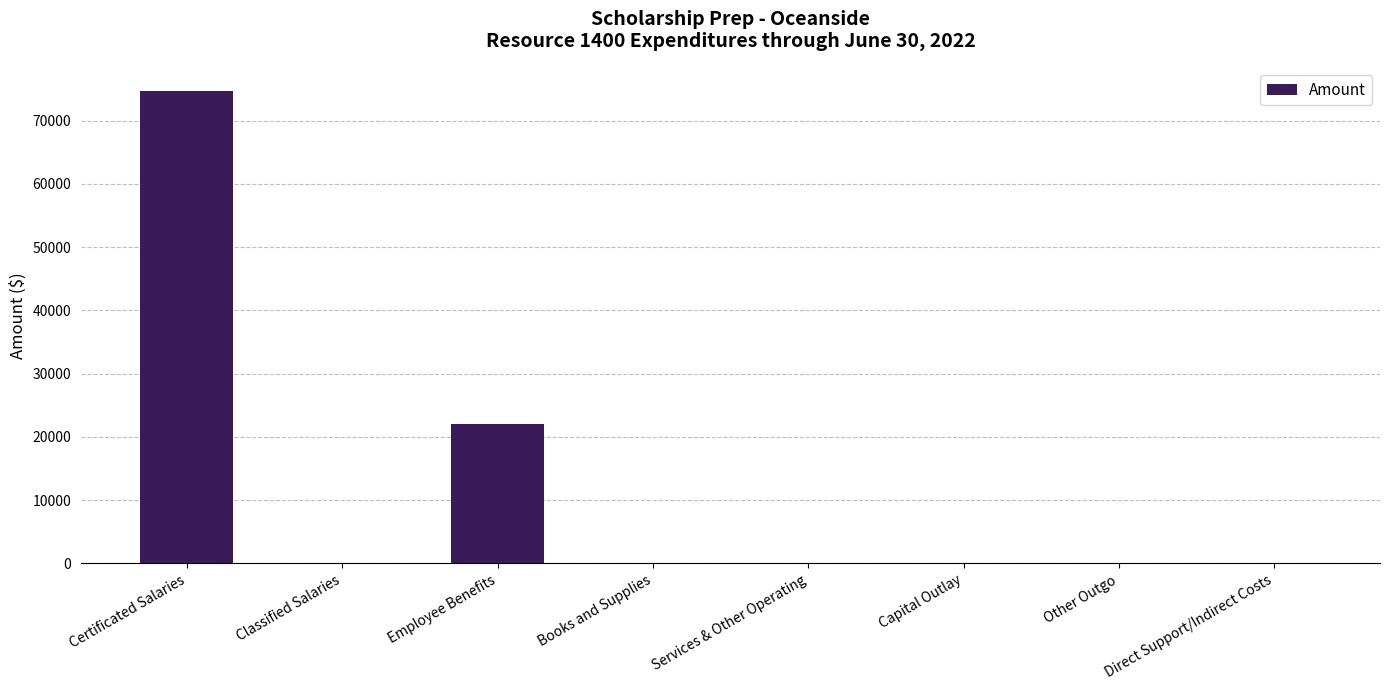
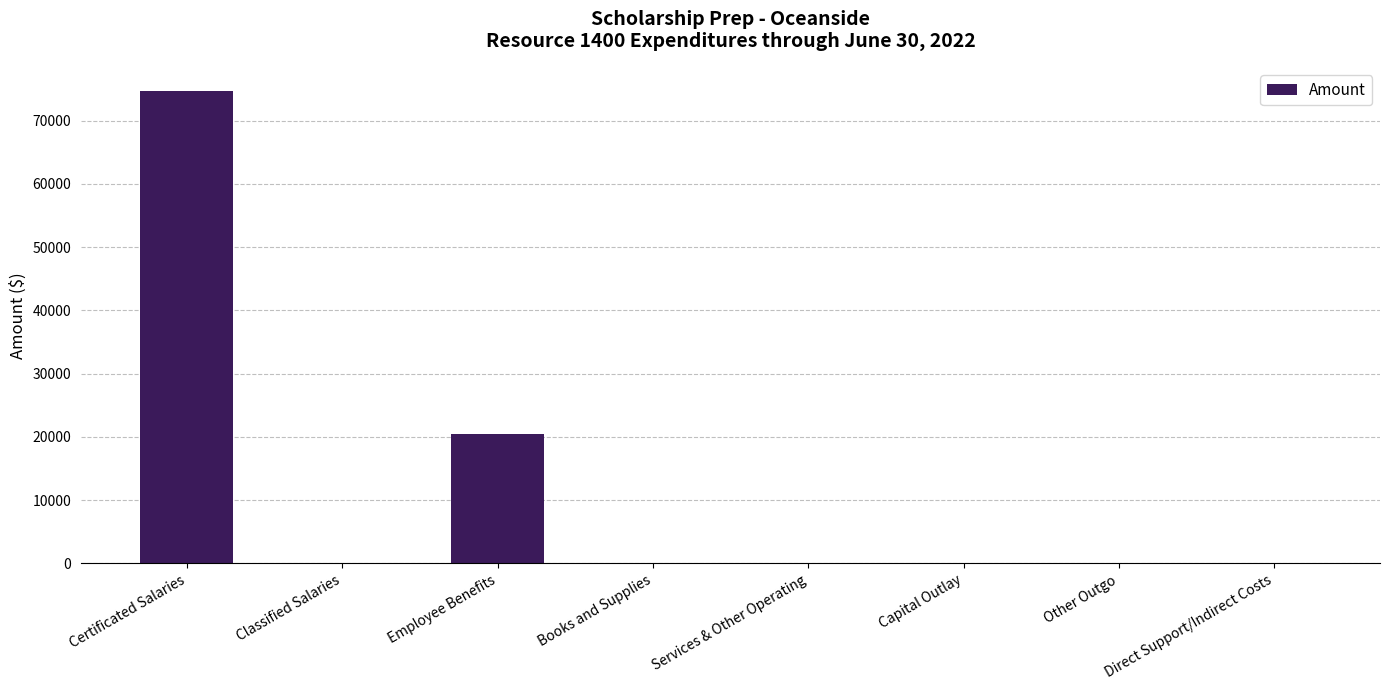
Employee Benefits: 22000 -> 20000
